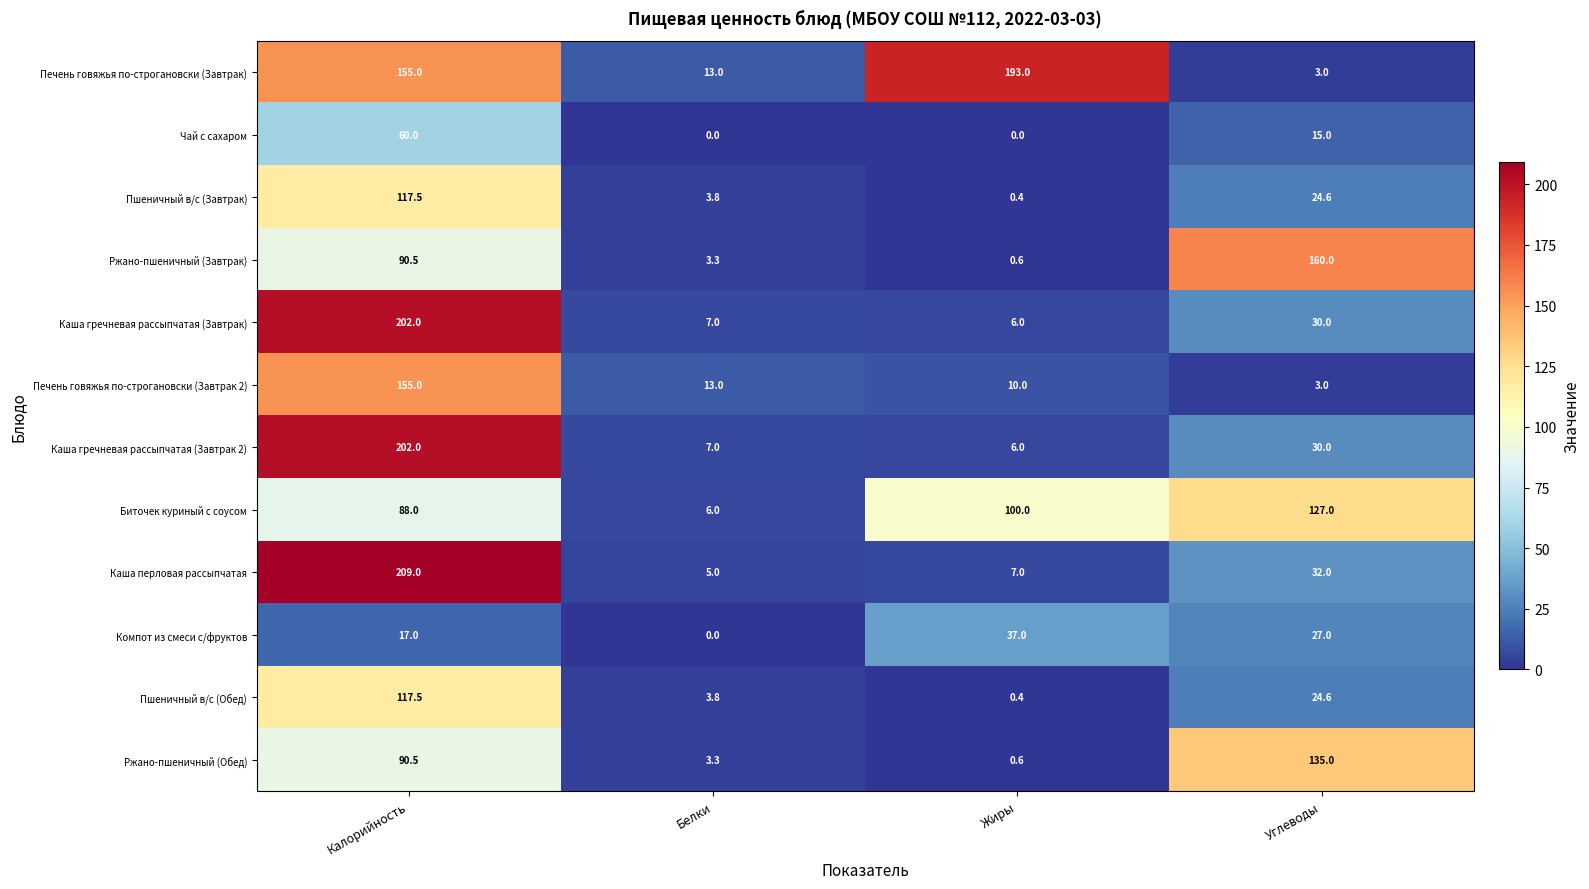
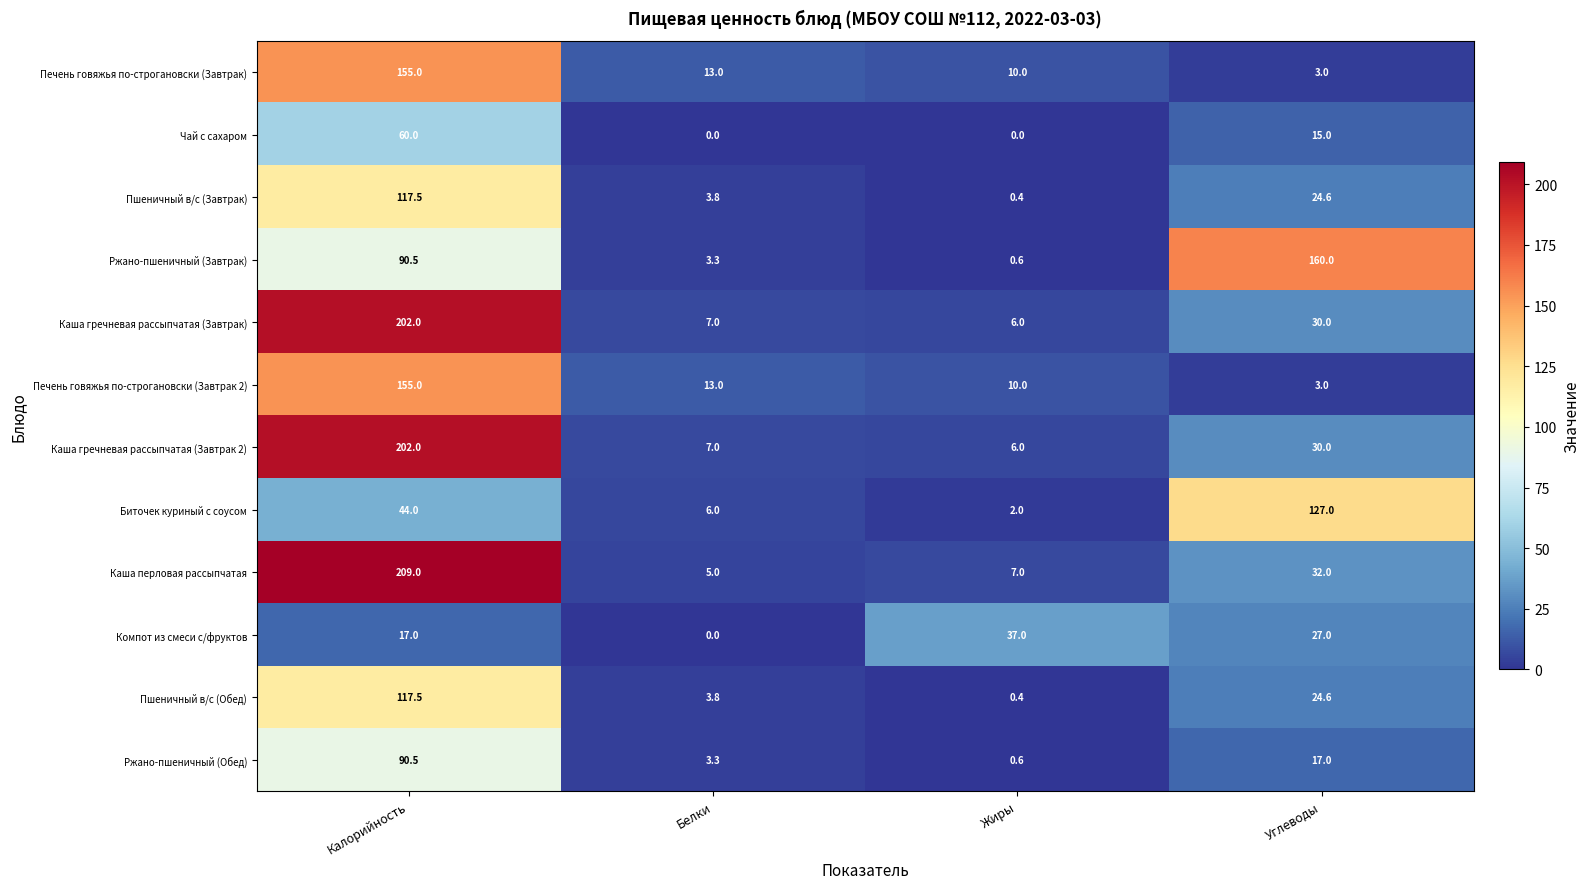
Печень говяжья по-строгановски (Завтрак), Жиры: 193.0 -> 10.0
Биточек куриный с соусом, Калорийность: 88.0 -> 44.0
Биточек куриный с соусом, Жиры: 100.0 -> 2.0
Ржано-пшеничный (Обед), Углеводы: 135.0 -> 17.0
